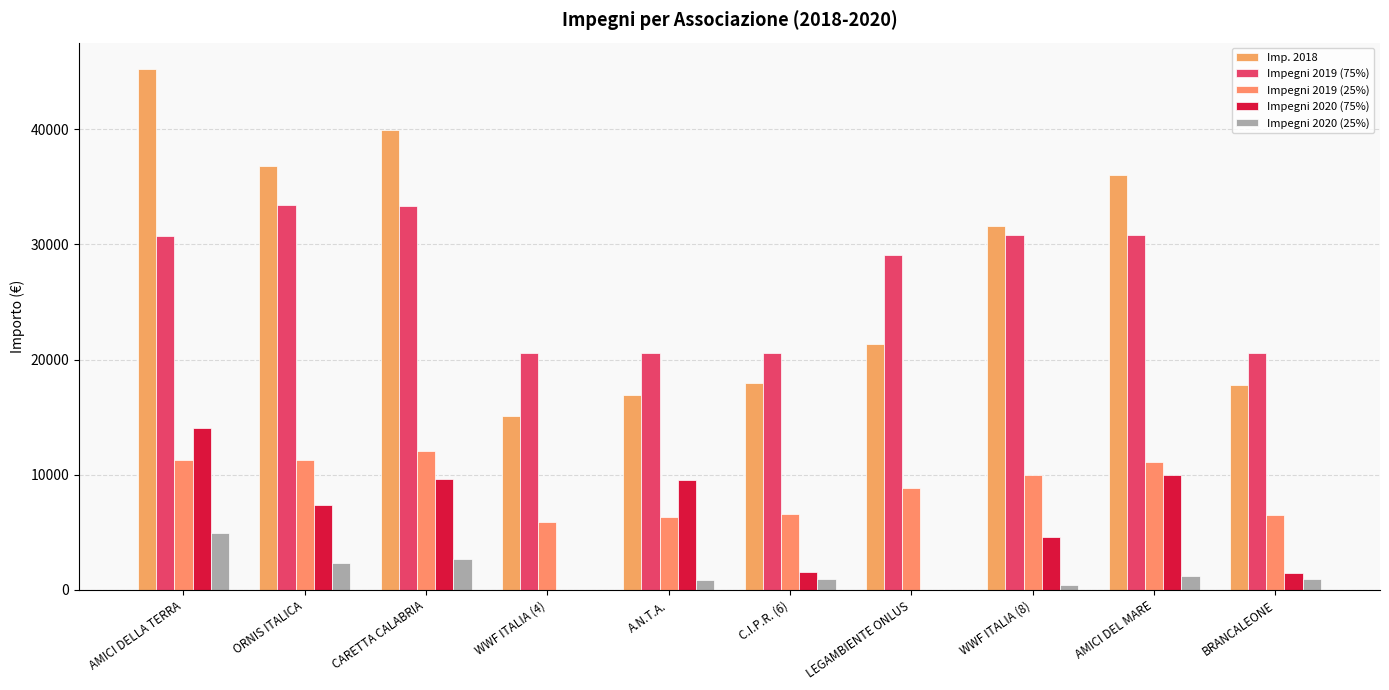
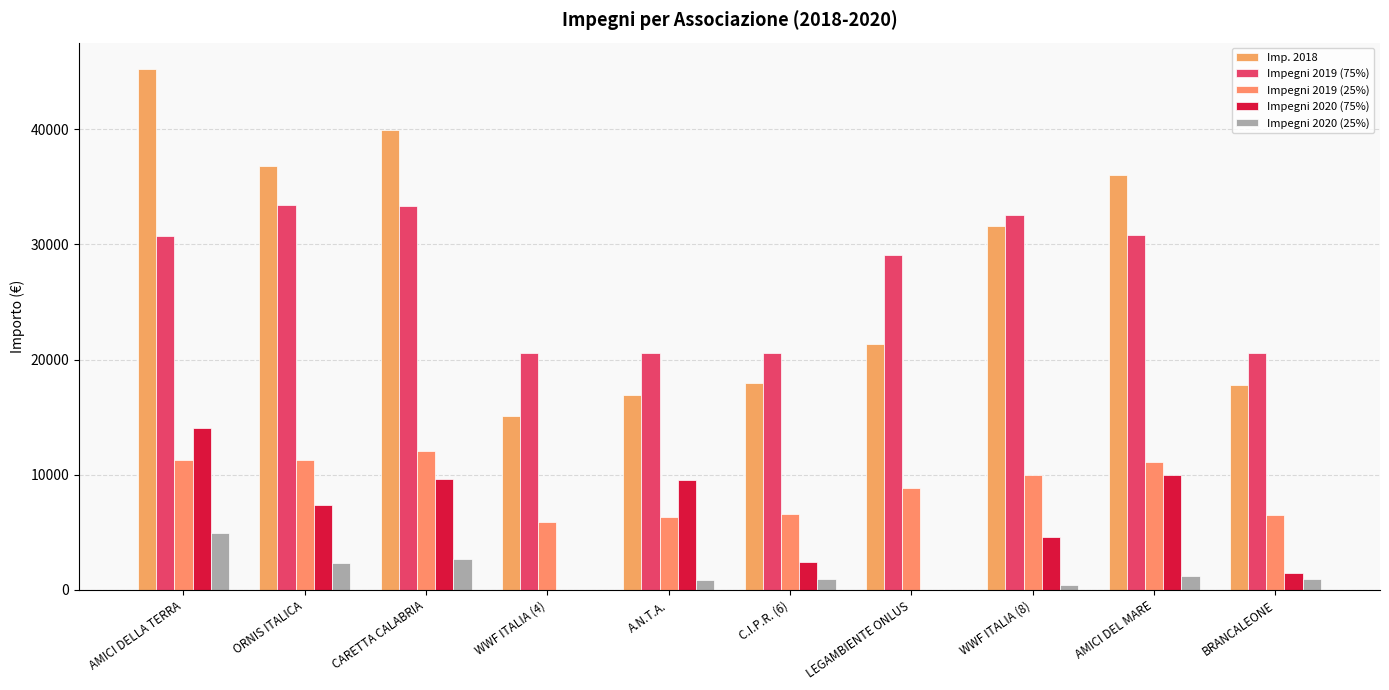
Impegni 2020 (75%), C.I.P.R. (6): 1600 -> 2500
Impegni 2019 (75%), WWF ITALIA (8): 30800 -> 32600
